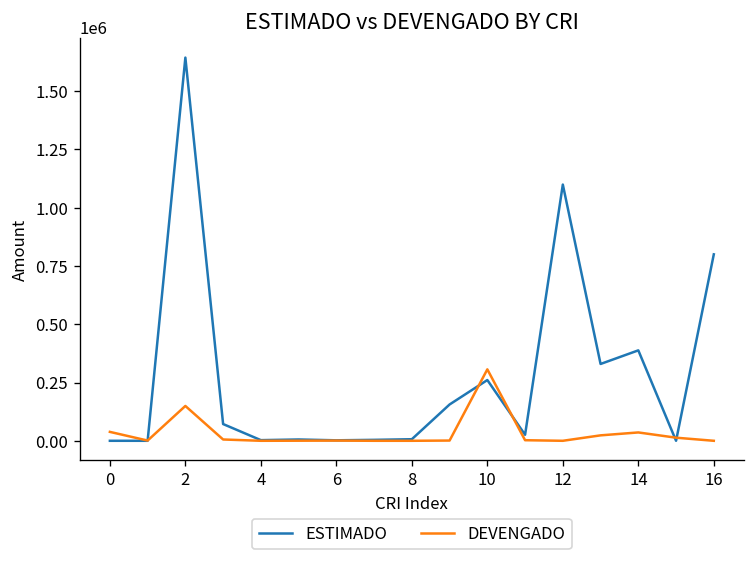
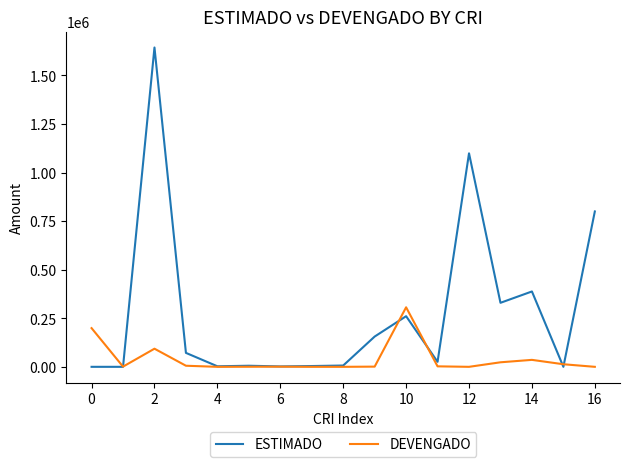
DEVENGADO, 0: 40000 -> 200000
DEVENGADO, 2: 150000 -> 90000
